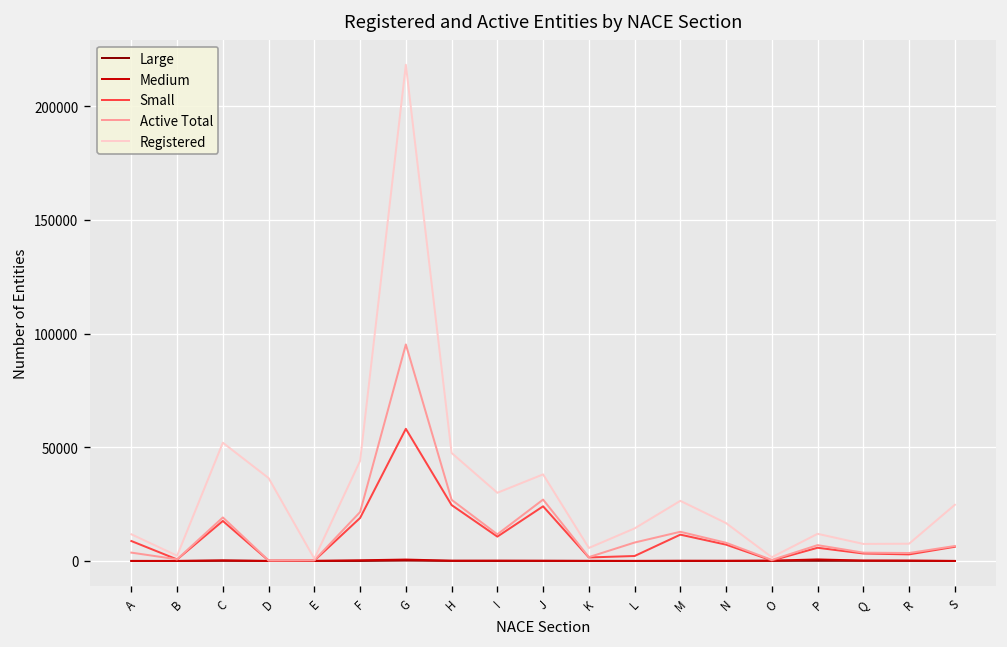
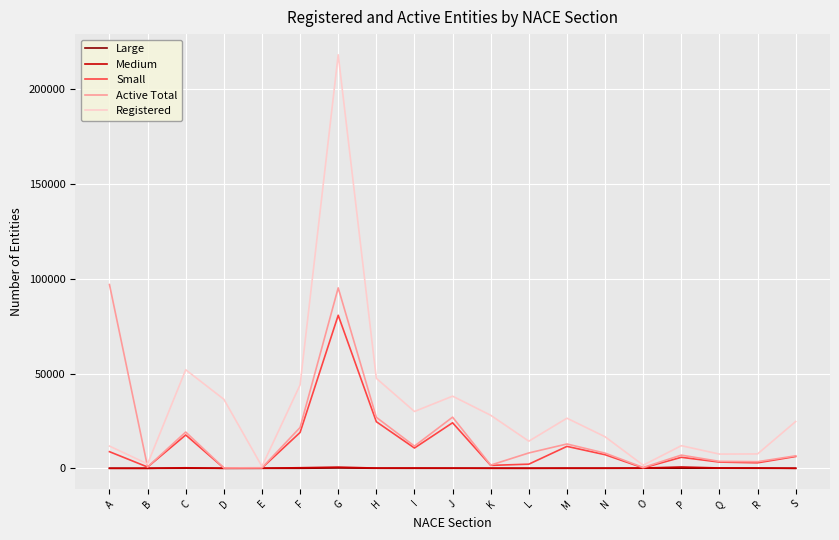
Active Total, A: 4000 -> 97000
Small, G: 58000 -> 81000
Registered, K: 6000 -> 28000
